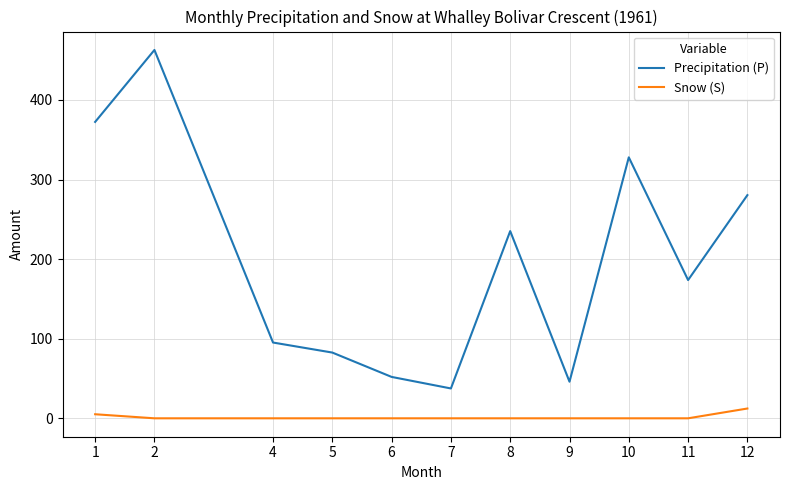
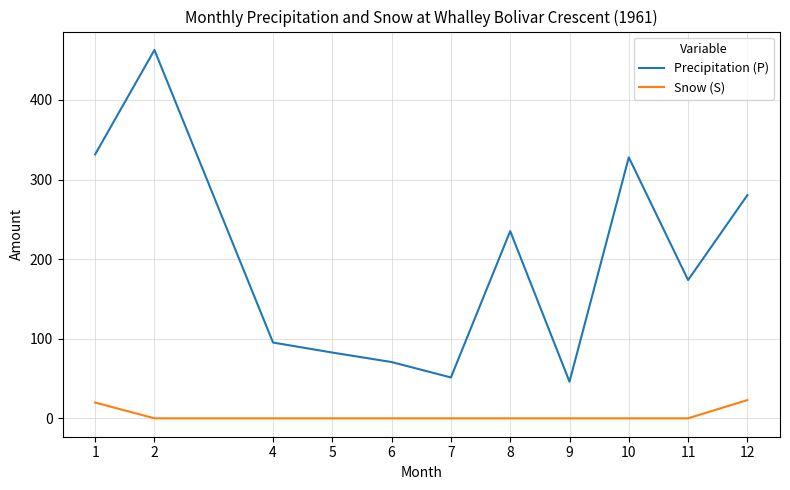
Precipitation (P), 1: 370 -> 330
Snow (S), 1: 10 -> 20
Precipitation (P), 6: 50 -> 70
Precipitation (P), 7: 40 -> 50
Snow (S), 12: 10 -> 20
